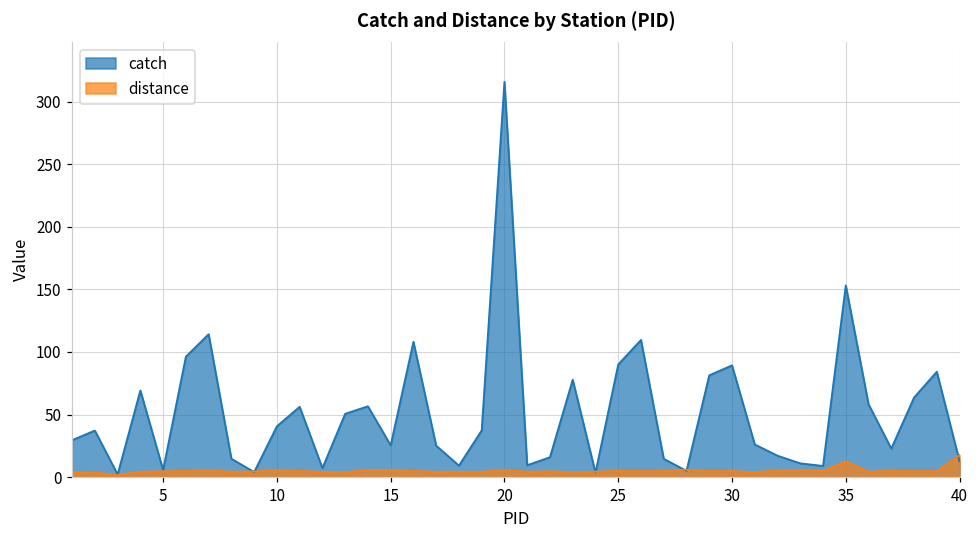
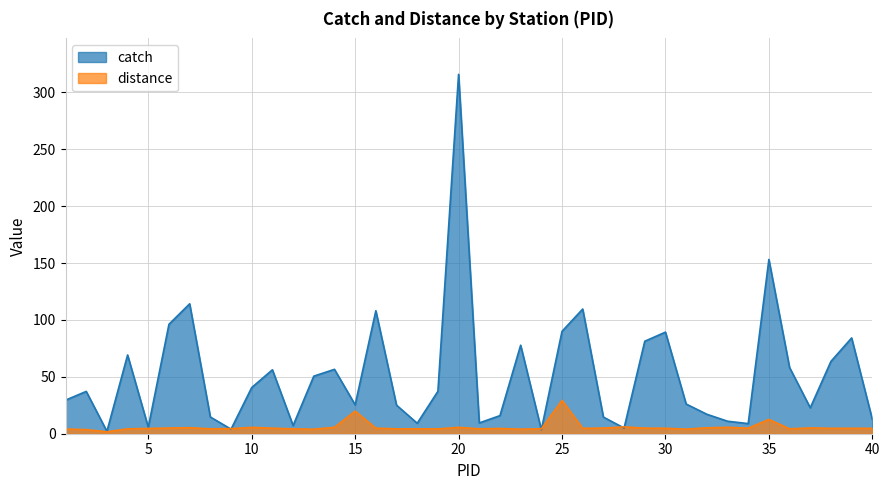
distance, 15: 6 -> 20
distance, 25: 5 -> 29
distance, 40: 18 -> 5
